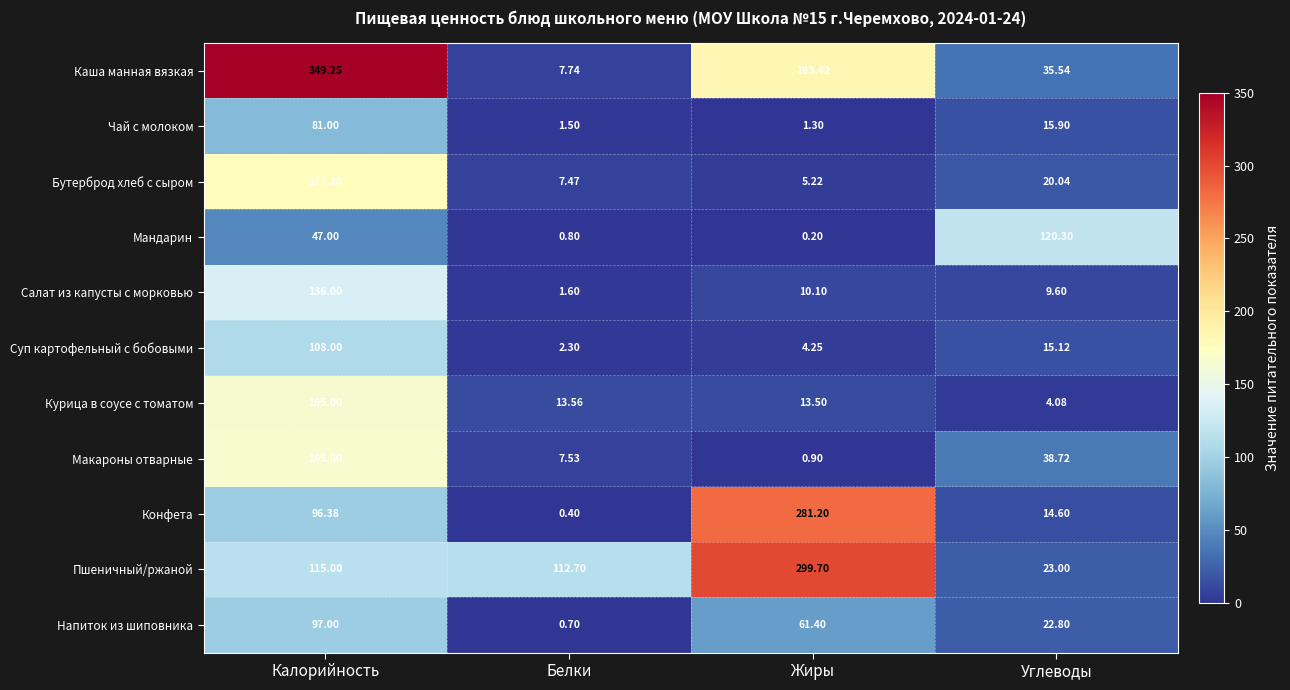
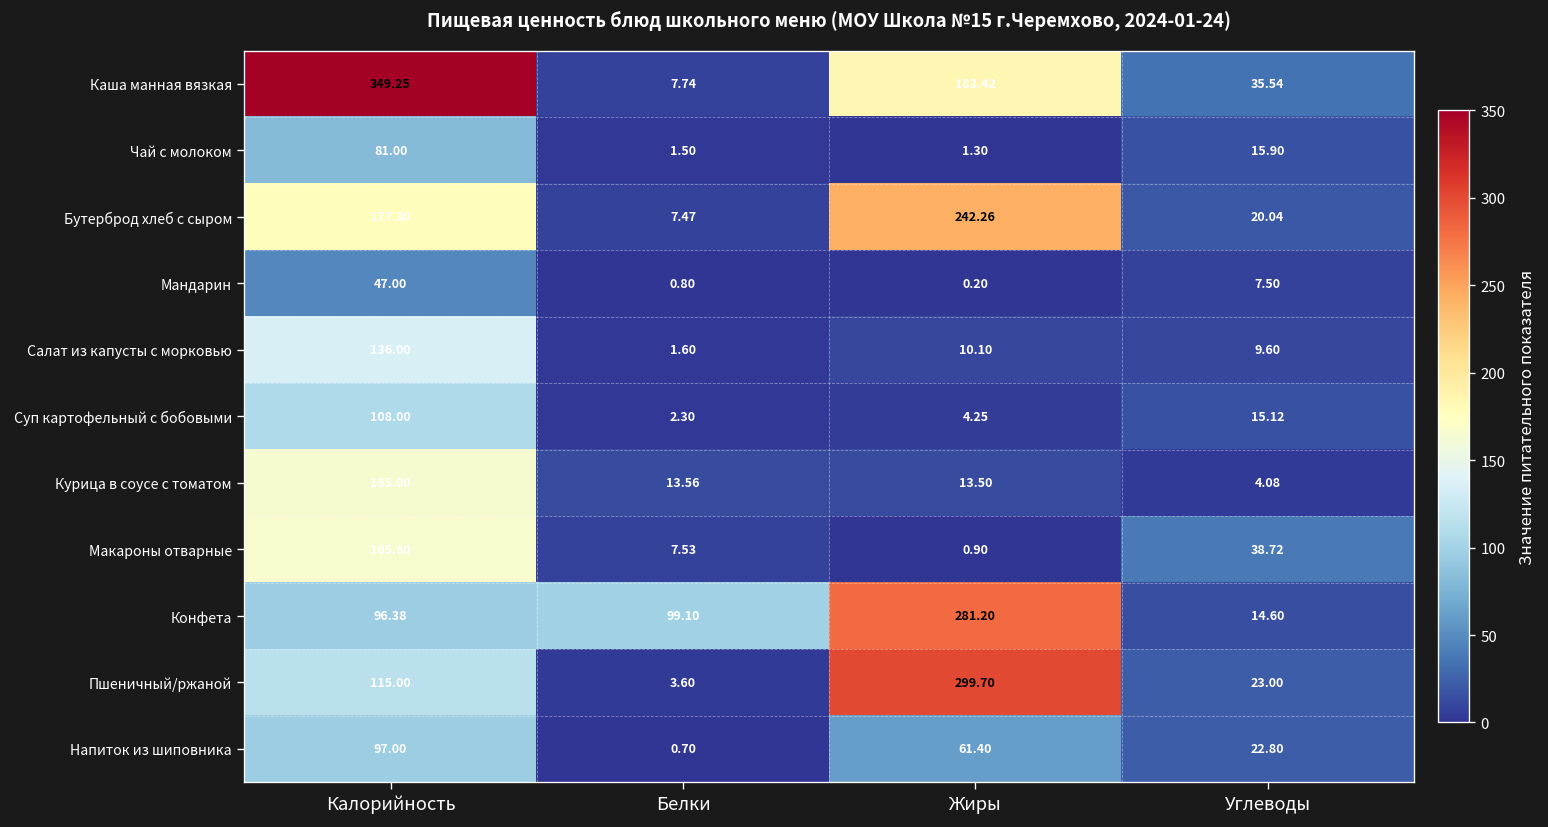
Бутерброд хлеб с сыром, Жиры: 5.22 -> 242.26
Мандарин, Углеводы: 120.30 -> 7.50
Конфета, Белки: 0.40 -> 99.10
Пшеничный/ржаной, Белки: 112.70 -> 3.60
